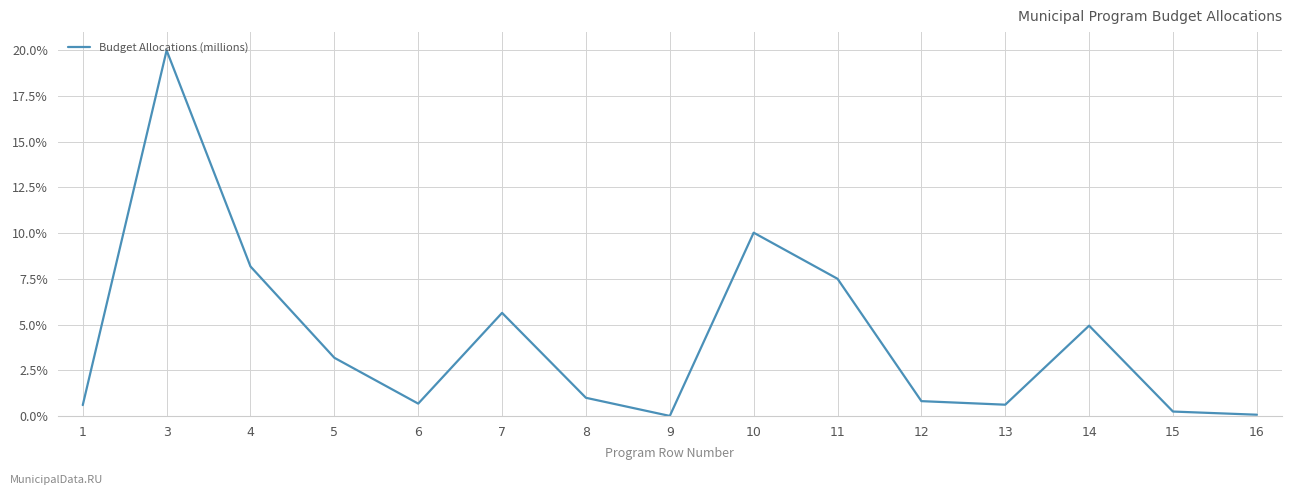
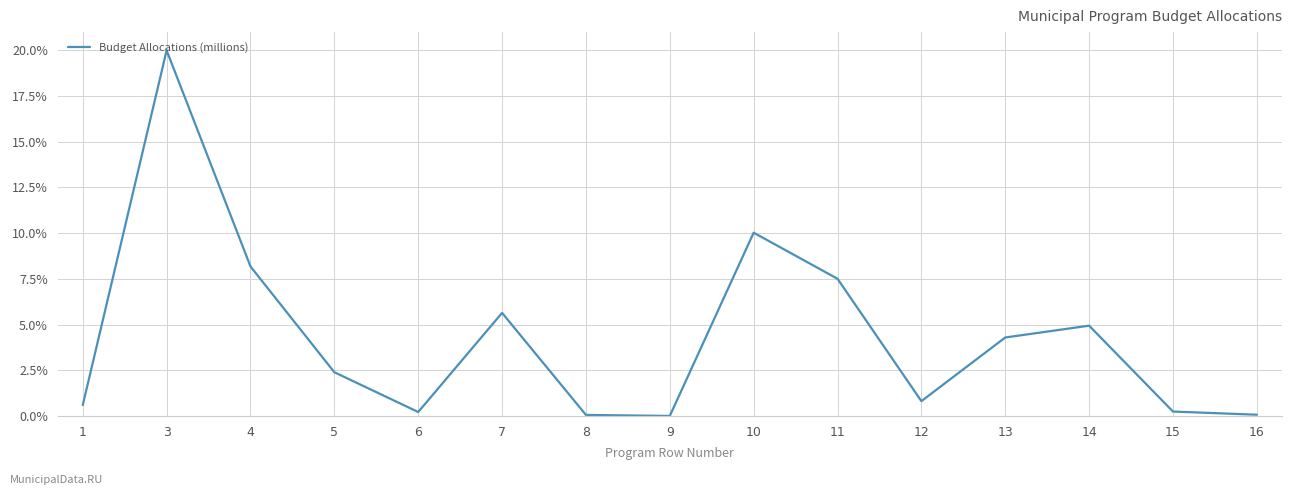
5: 3.2% -> 2.4%
6: 0.7% -> 0.2%
8: 1.0% -> 0.1%
13: 0.6% -> 4.3%
